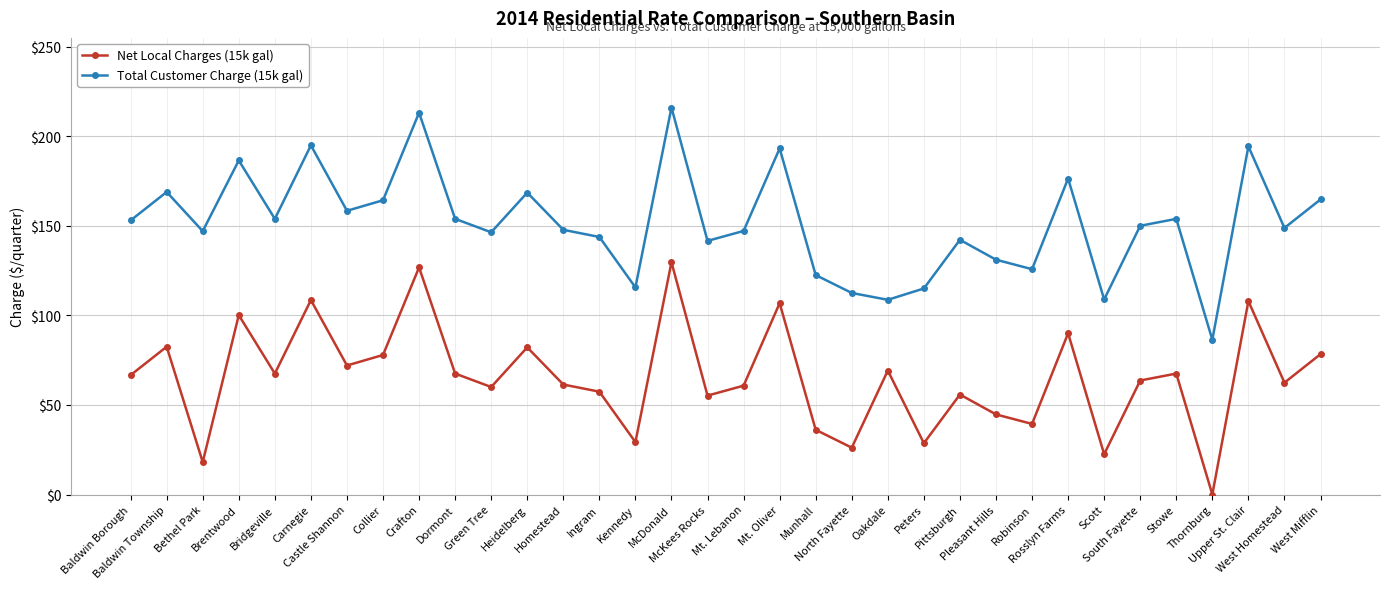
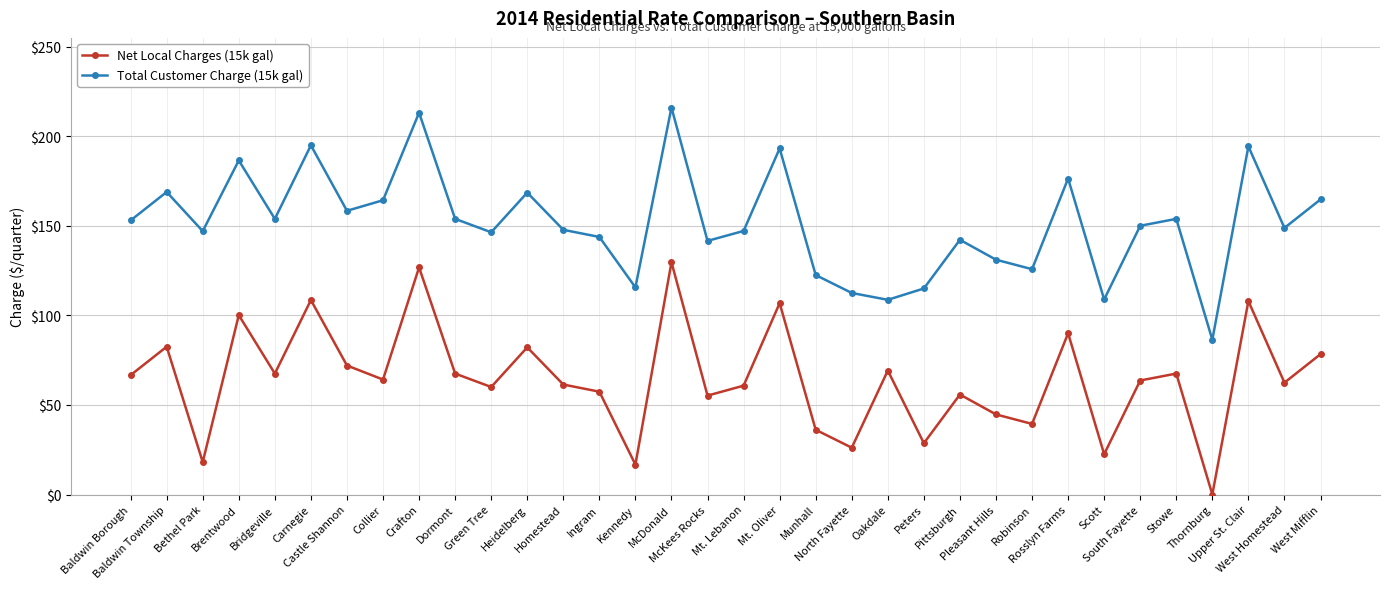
Net Local Charges (15k gal), Collier: $78 -> $64
Net Local Charges (15k gal), Kennedy: $29 -> $17
